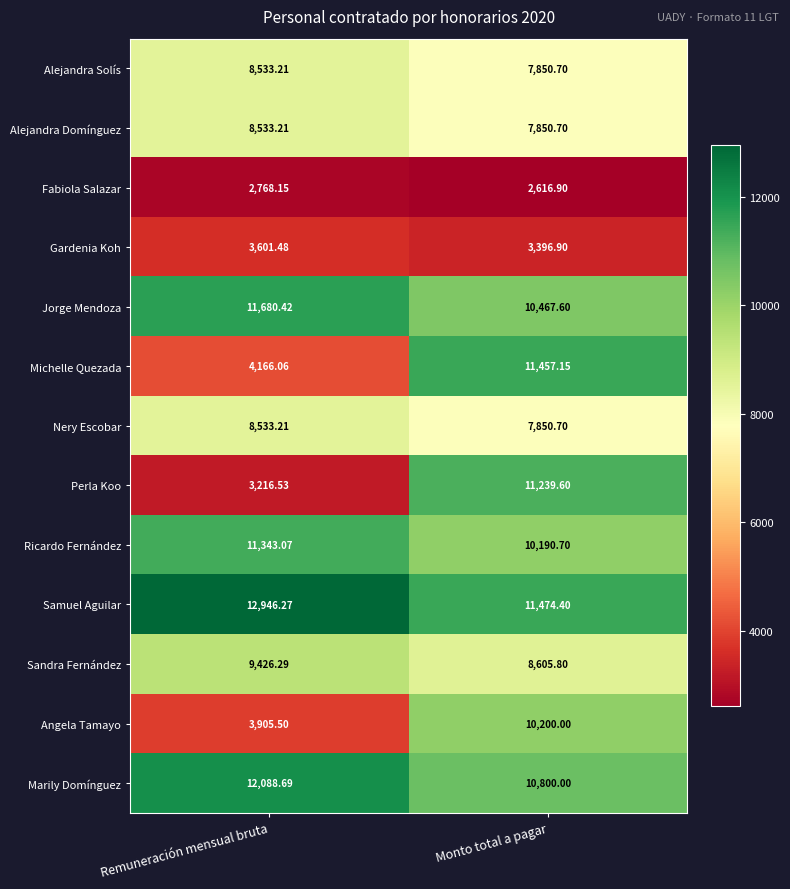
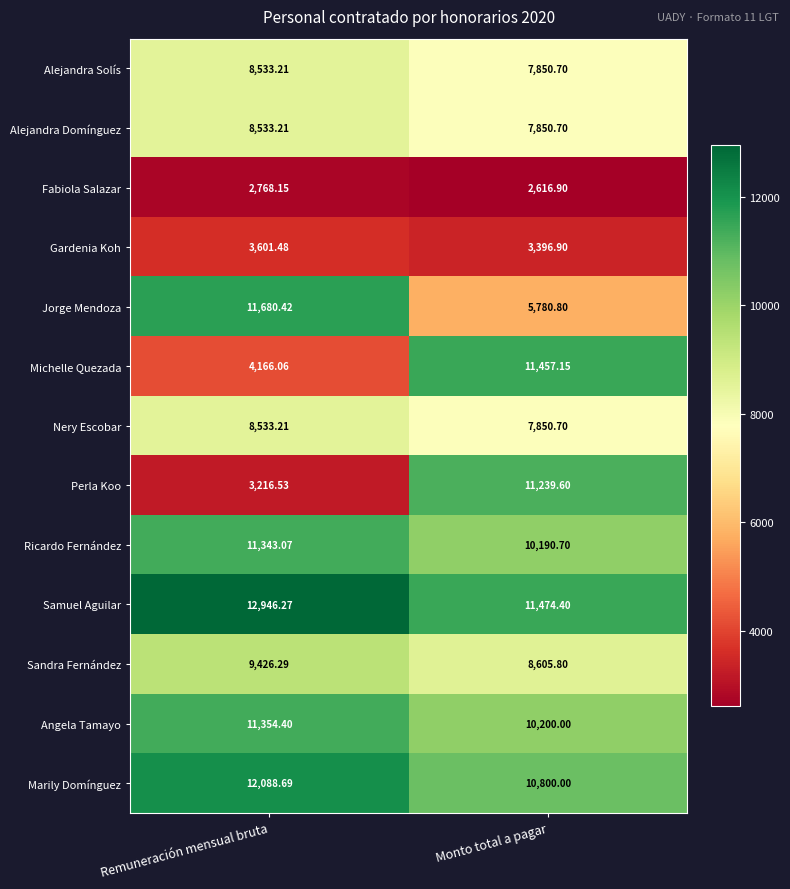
Jorge Mendoza, Monto total a pagar: 10,467.60 -> 5,780.80
Angela Tamayo, Remuneración mensual bruta: 3,905.50 -> 11,354.40
